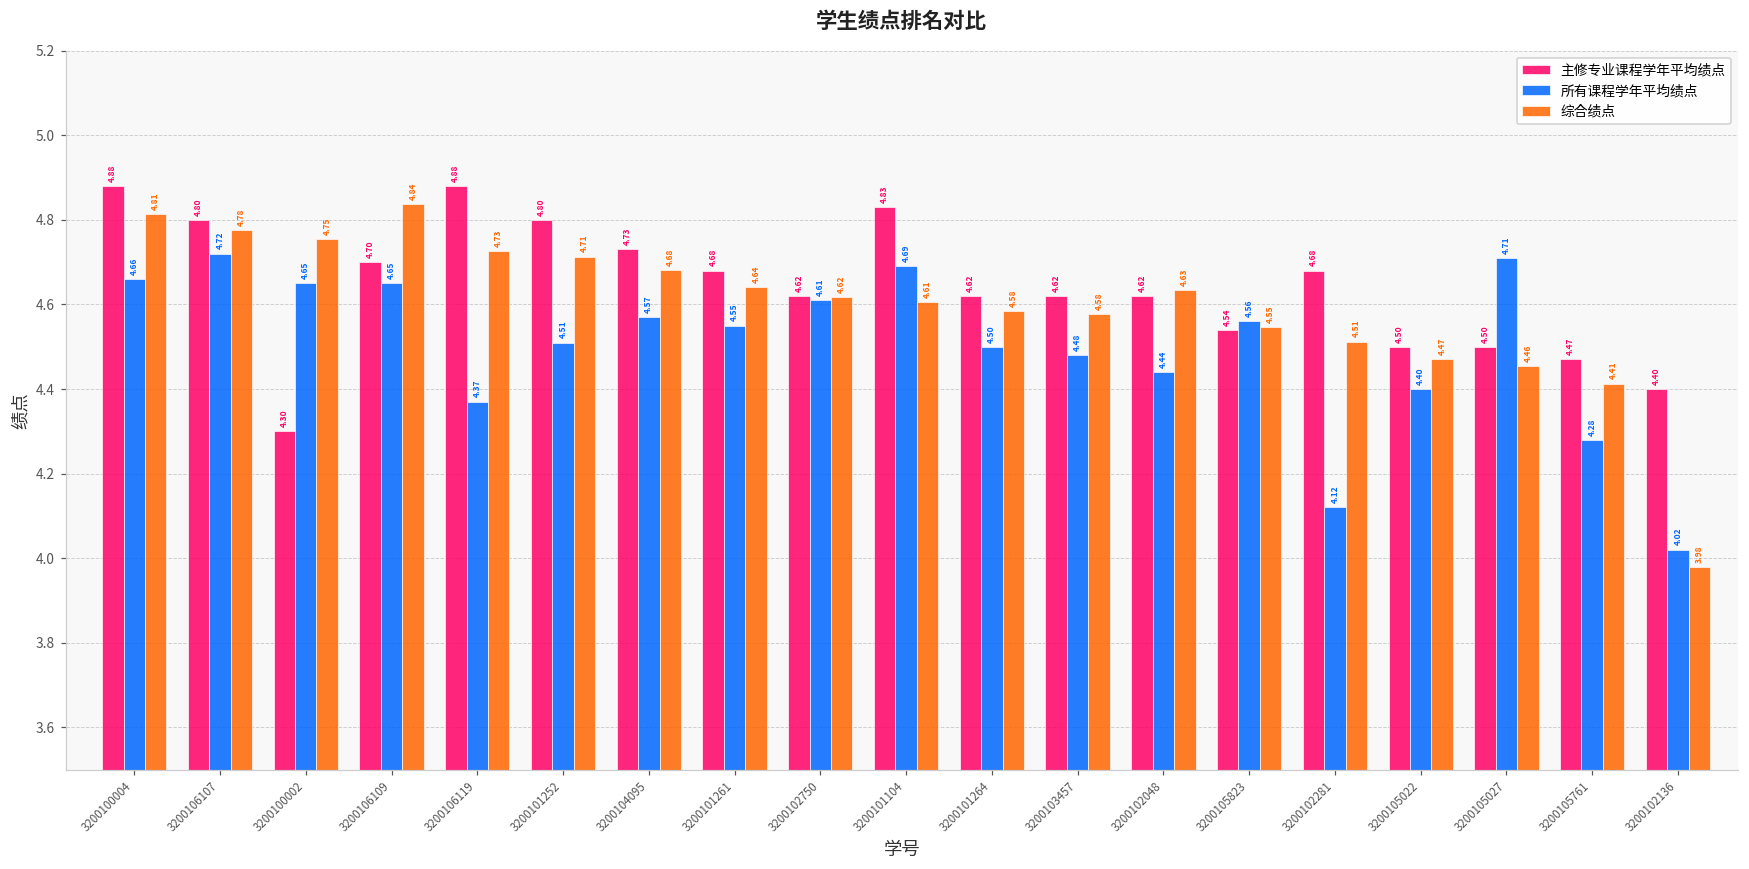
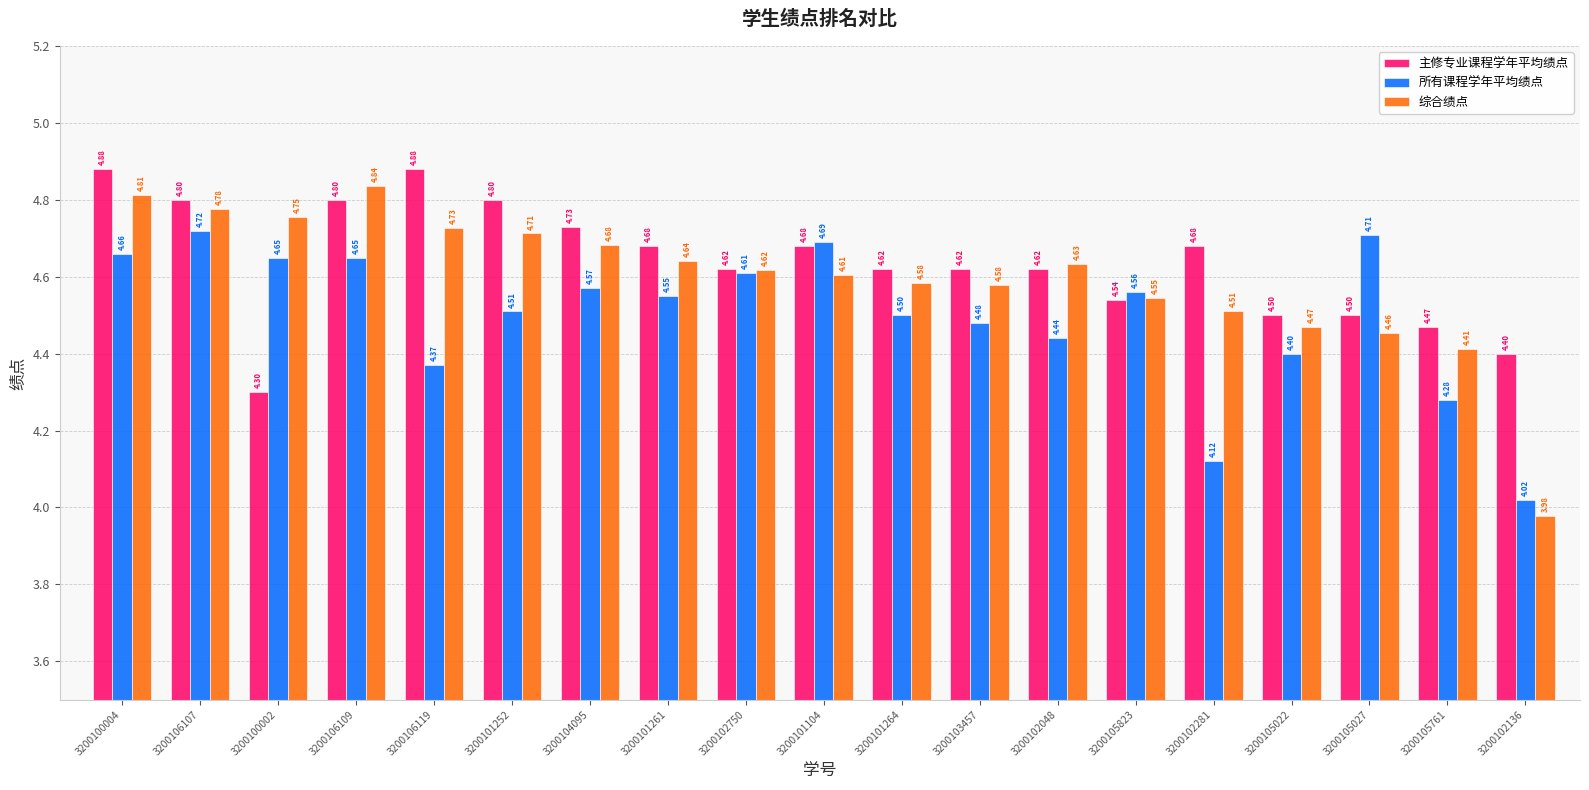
主修专业课程学年平均绩点, 3200106109: 4.70 -> 4.80
主修专业课程学年平均绩点, 3200101104: 4.83 -> 4.68
